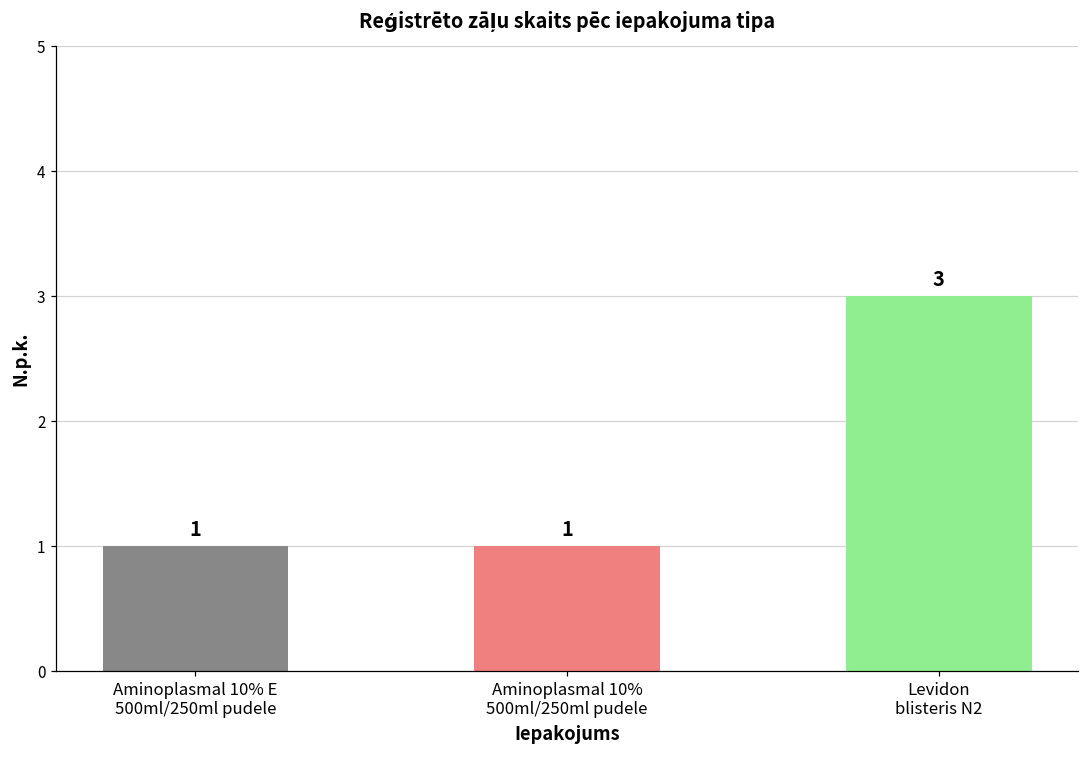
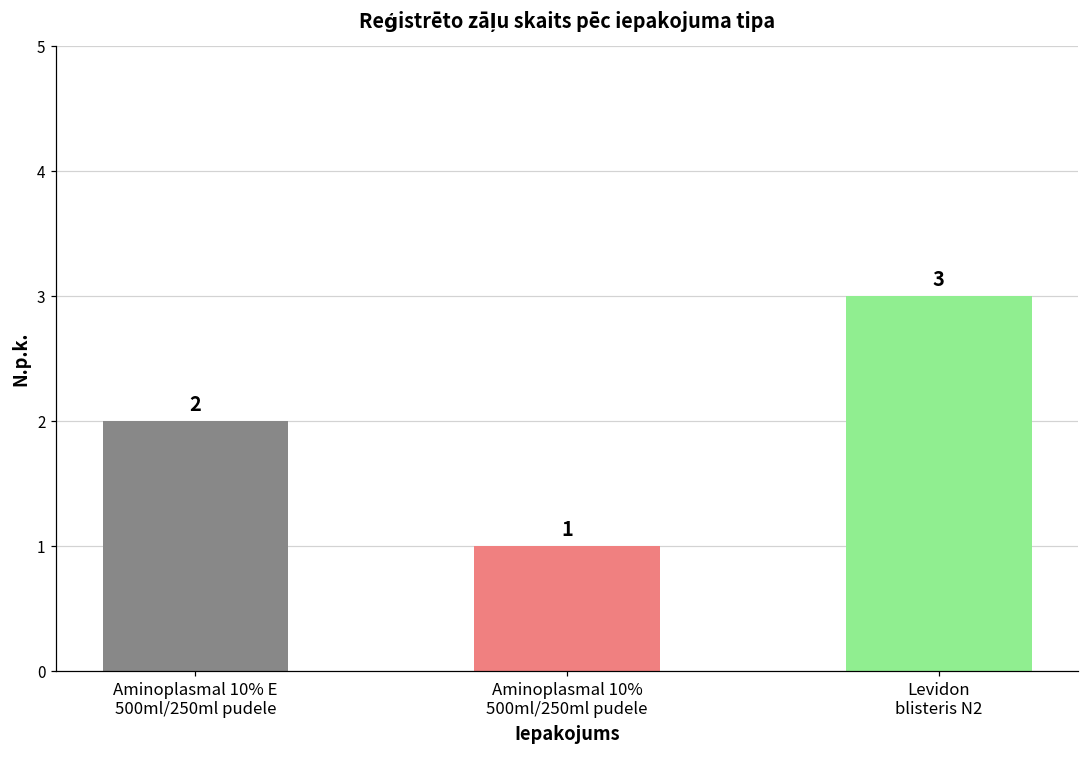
Aminoplasmal 10% E 500ml/250ml pudele: 1 -> 2
